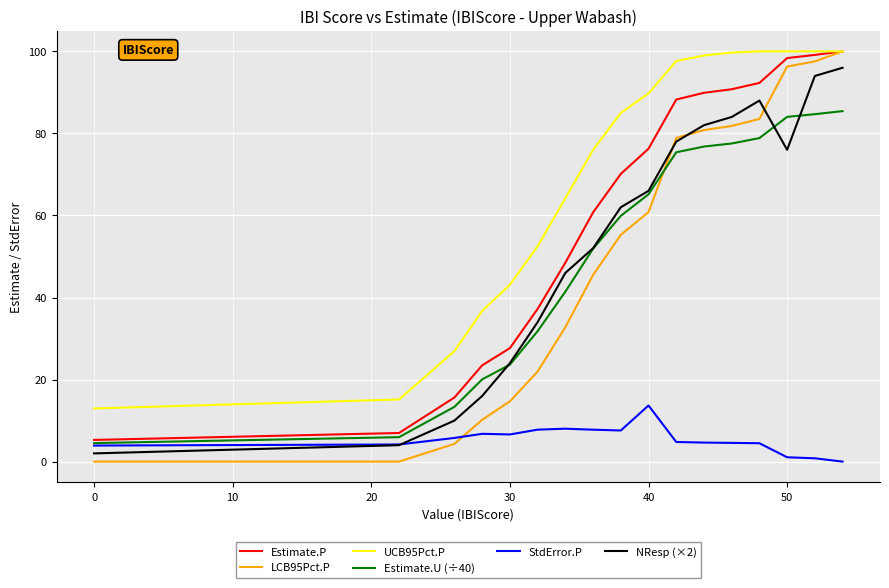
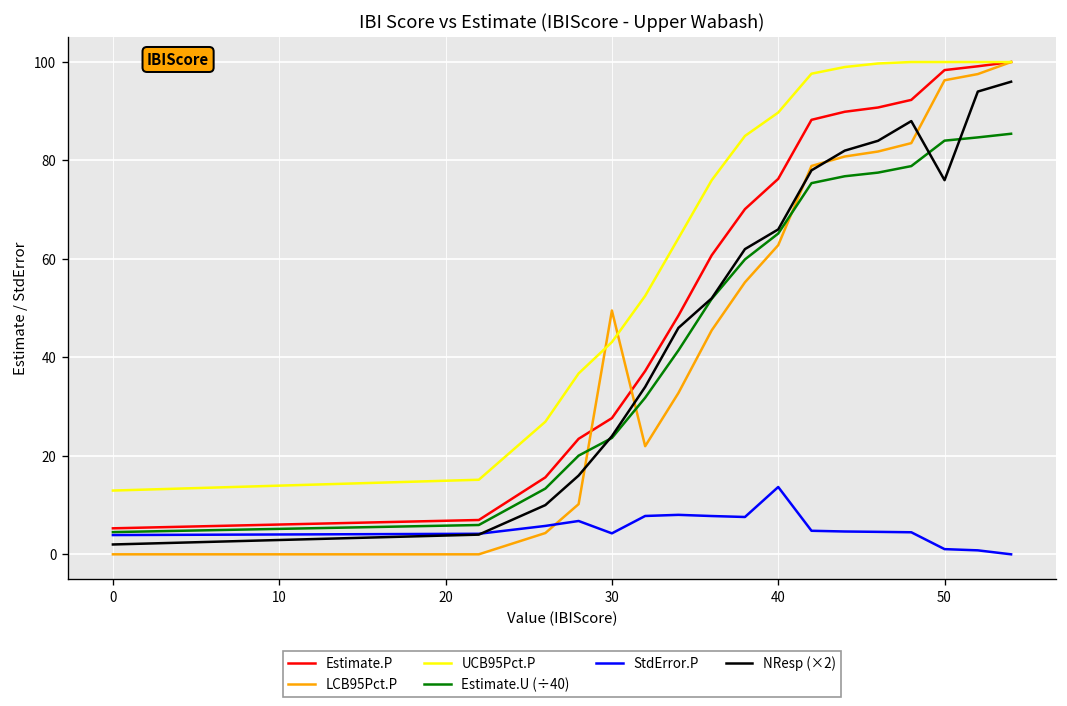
LCB95Pct.P, 30: 15 -> 50
StdError.P, 30: 7 -> 4
LCB95Pct.P, 40: 61 -> 63
